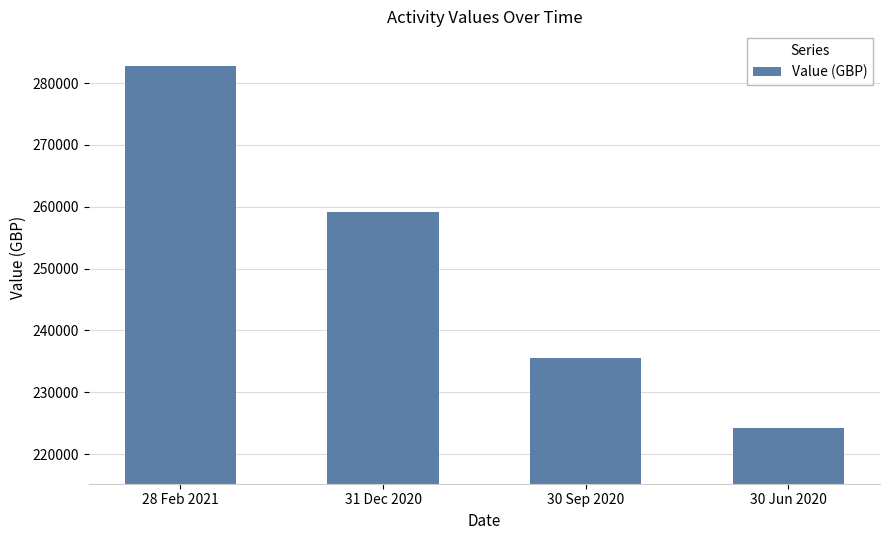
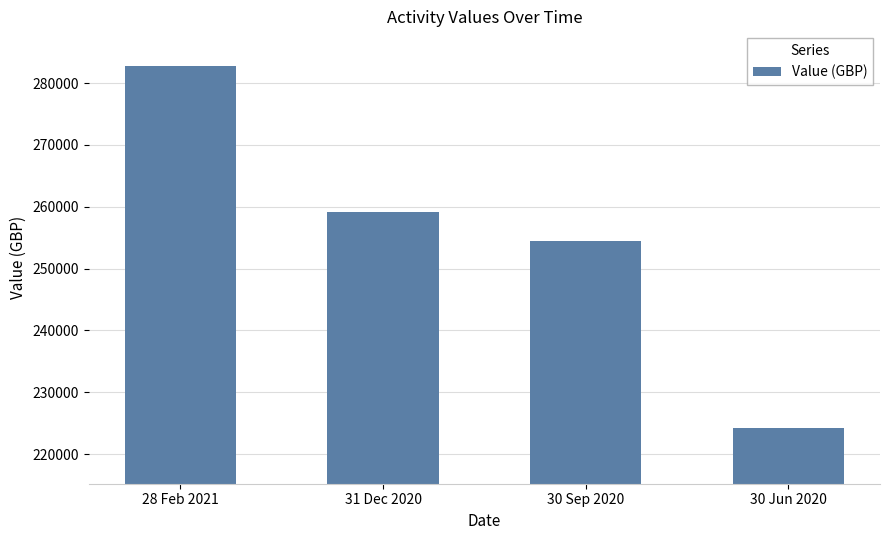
30 Sep 2020: 236000 -> 255000
